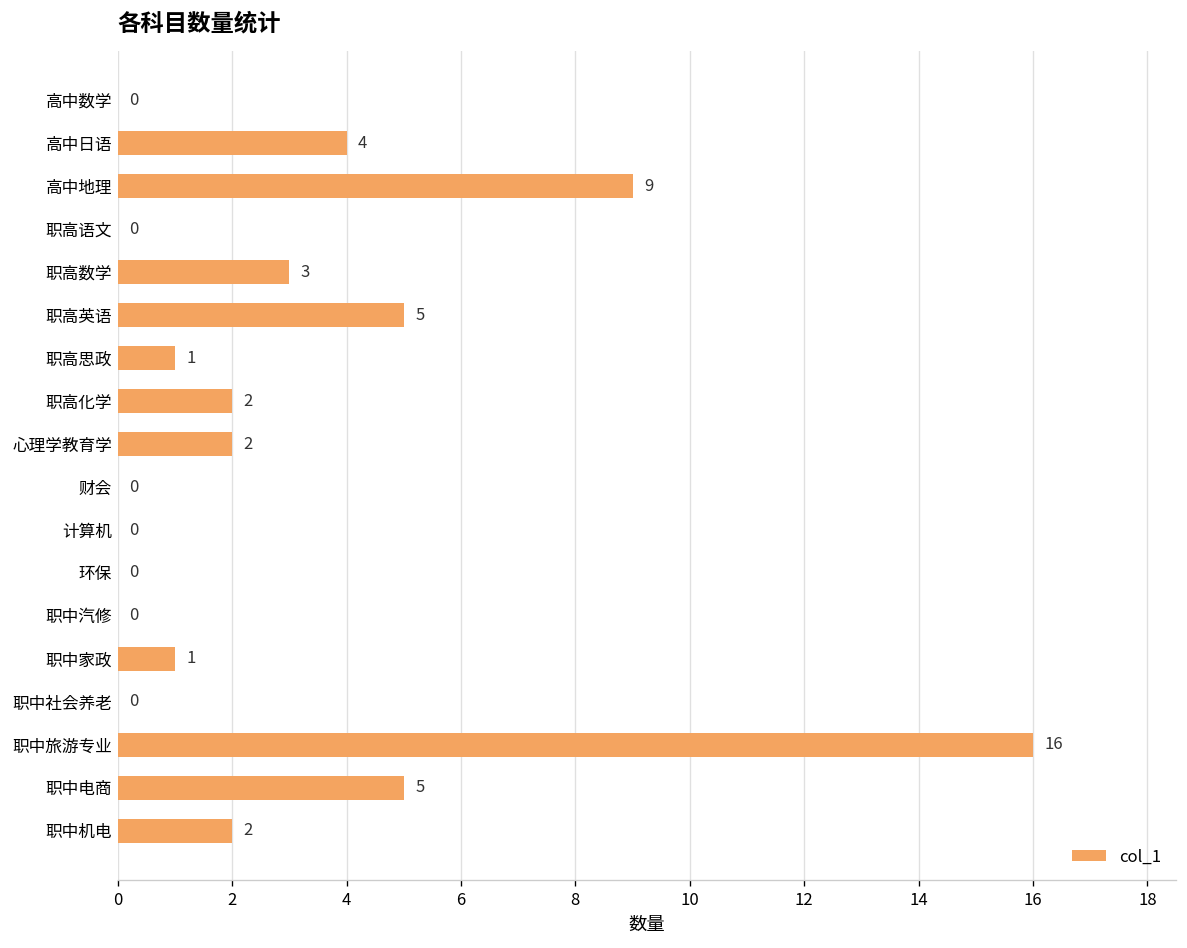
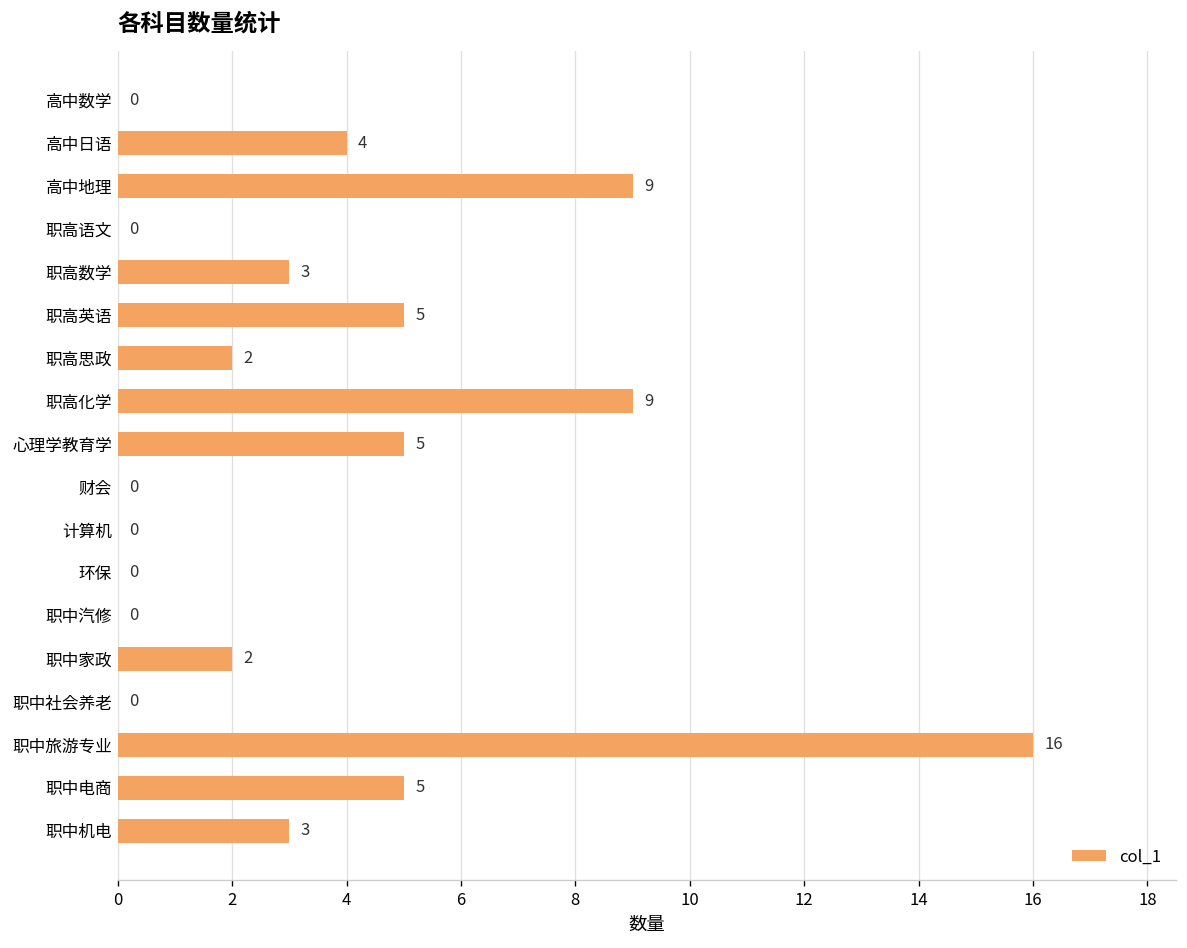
职高思政: 1 -> 2
职高化学: 2 -> 9
心理学教育学: 2 -> 5
职中家政: 1 -> 2
职中机电: 2 -> 3
